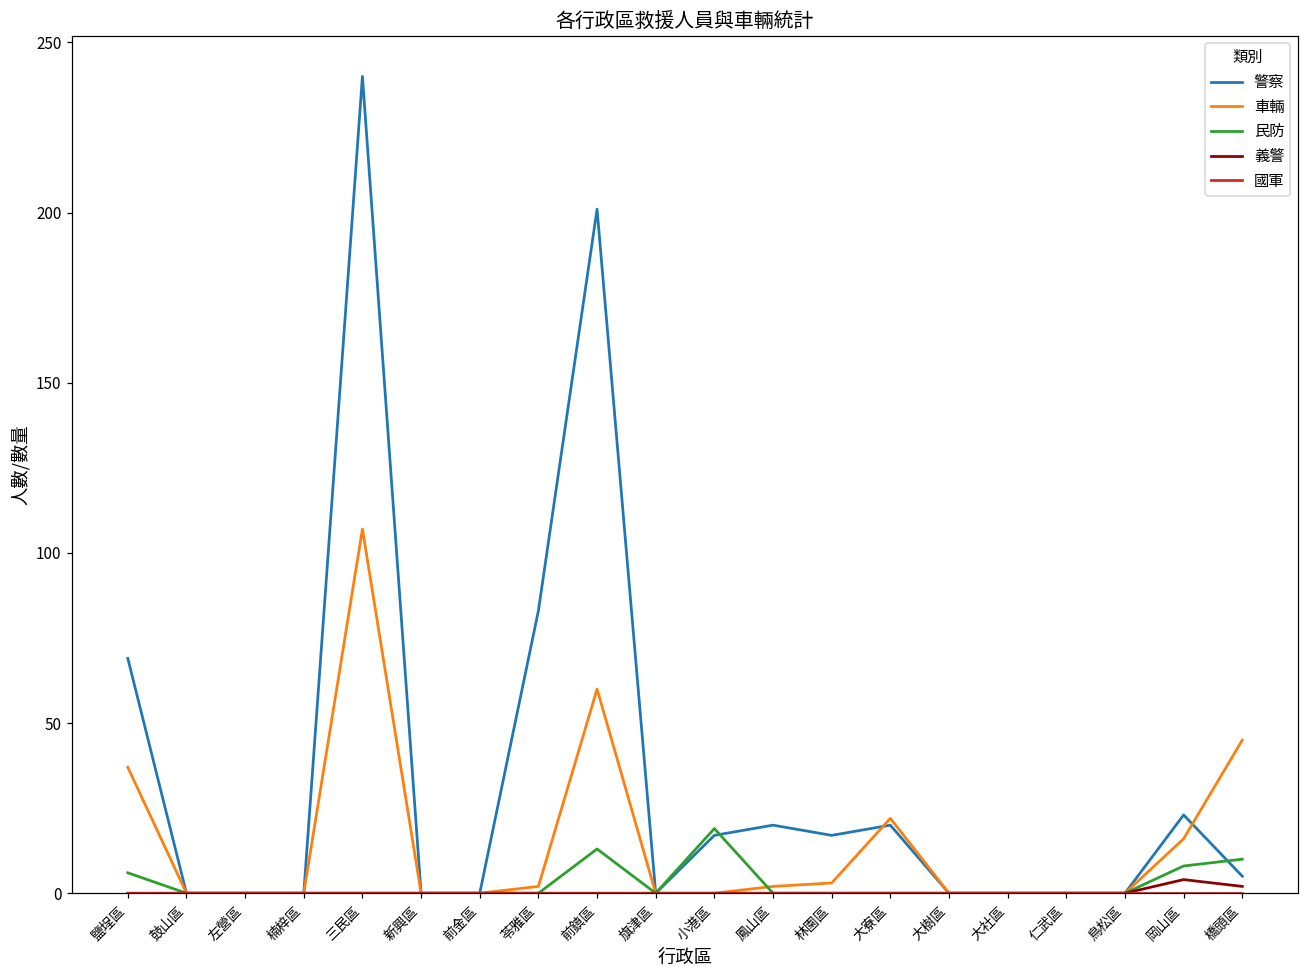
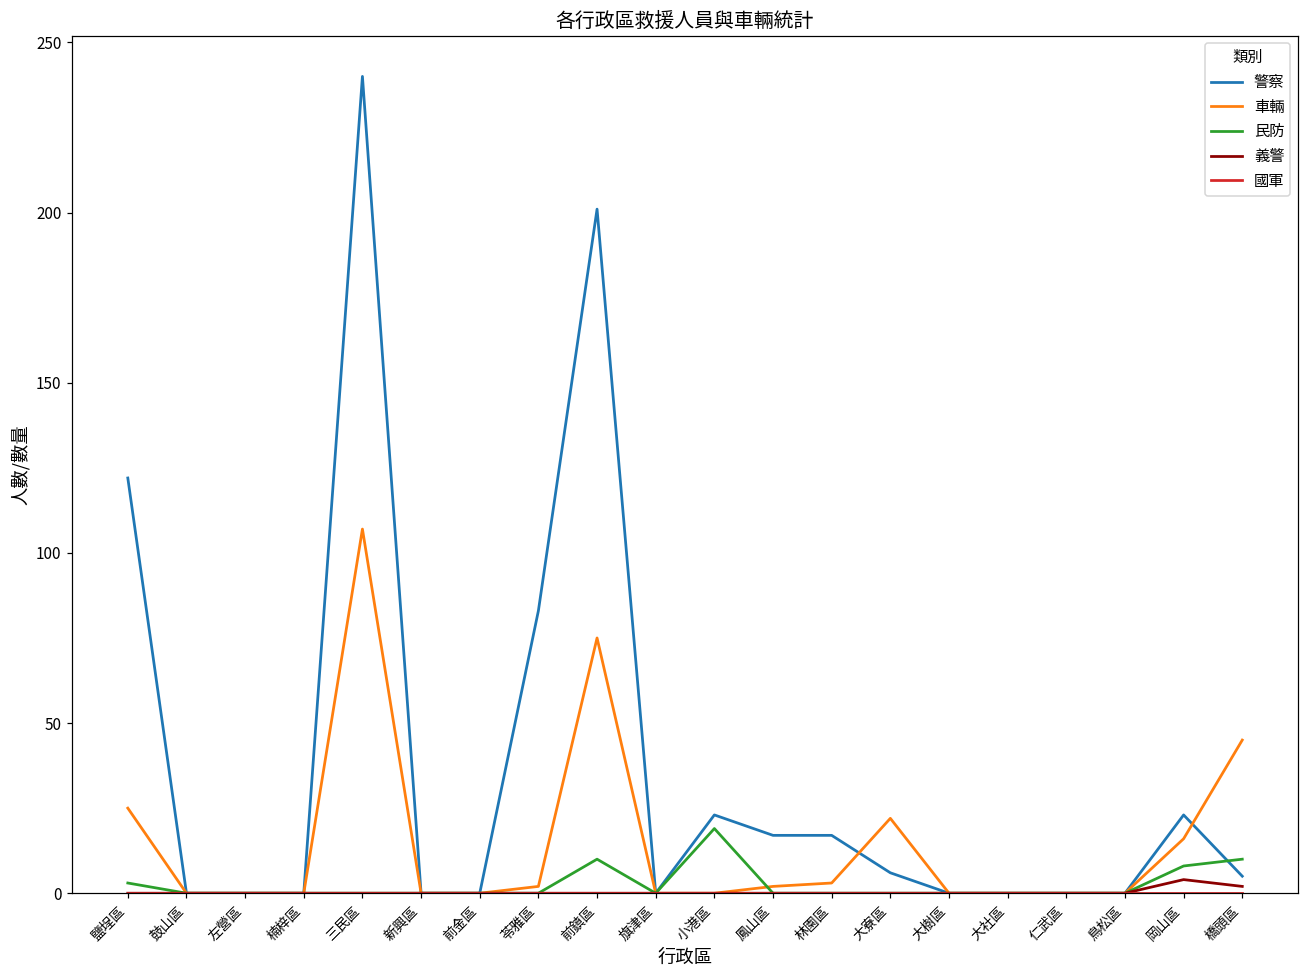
警察, 鹽埕區: 69 -> 122
車輛, 鹽埕區: 37 -> 25
民防, 鹽埕區: 6 -> 3
車輛, 前鎮區: 60 -> 75
民防, 前鎮區: 13 -> 10
警察, 小港區: 17 -> 23
警察, 鳳山區: 20 -> 17
警察, 大寮區: 20 -> 6
